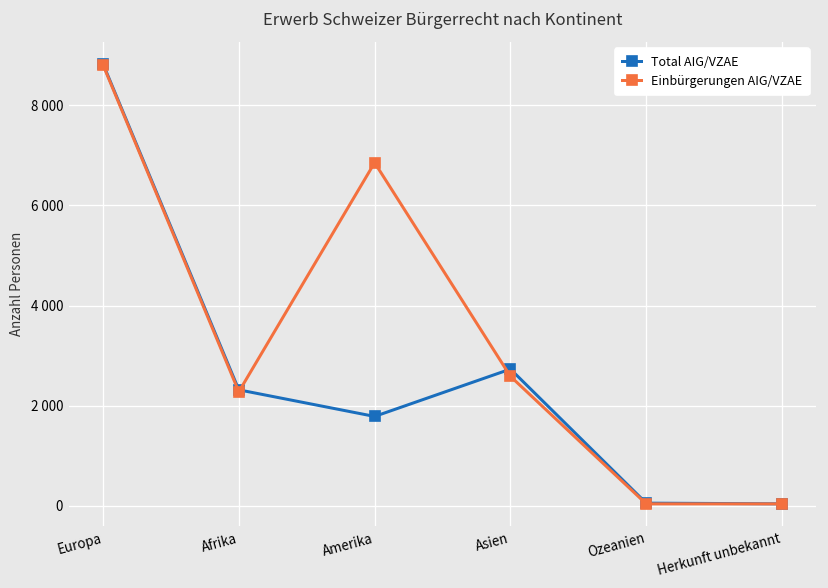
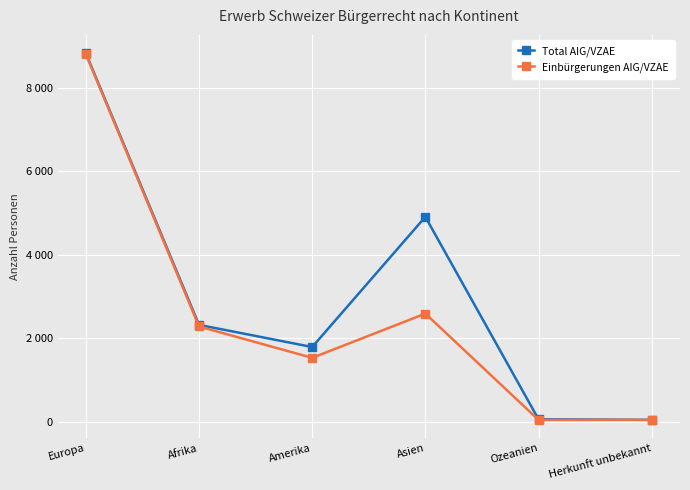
Einbürgerungen AIG/VZAE, Amerika: 6900 -> 1500
Total AIG/VZAE, Asien: 2700 -> 4900
